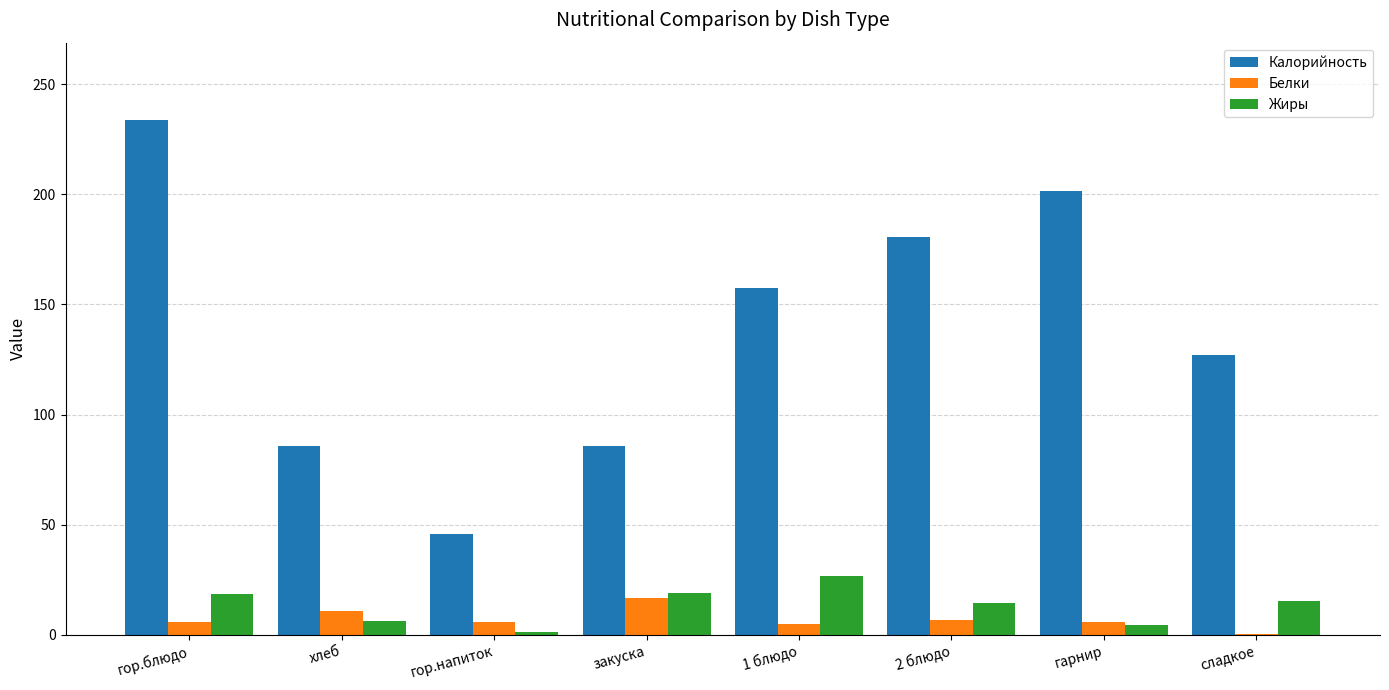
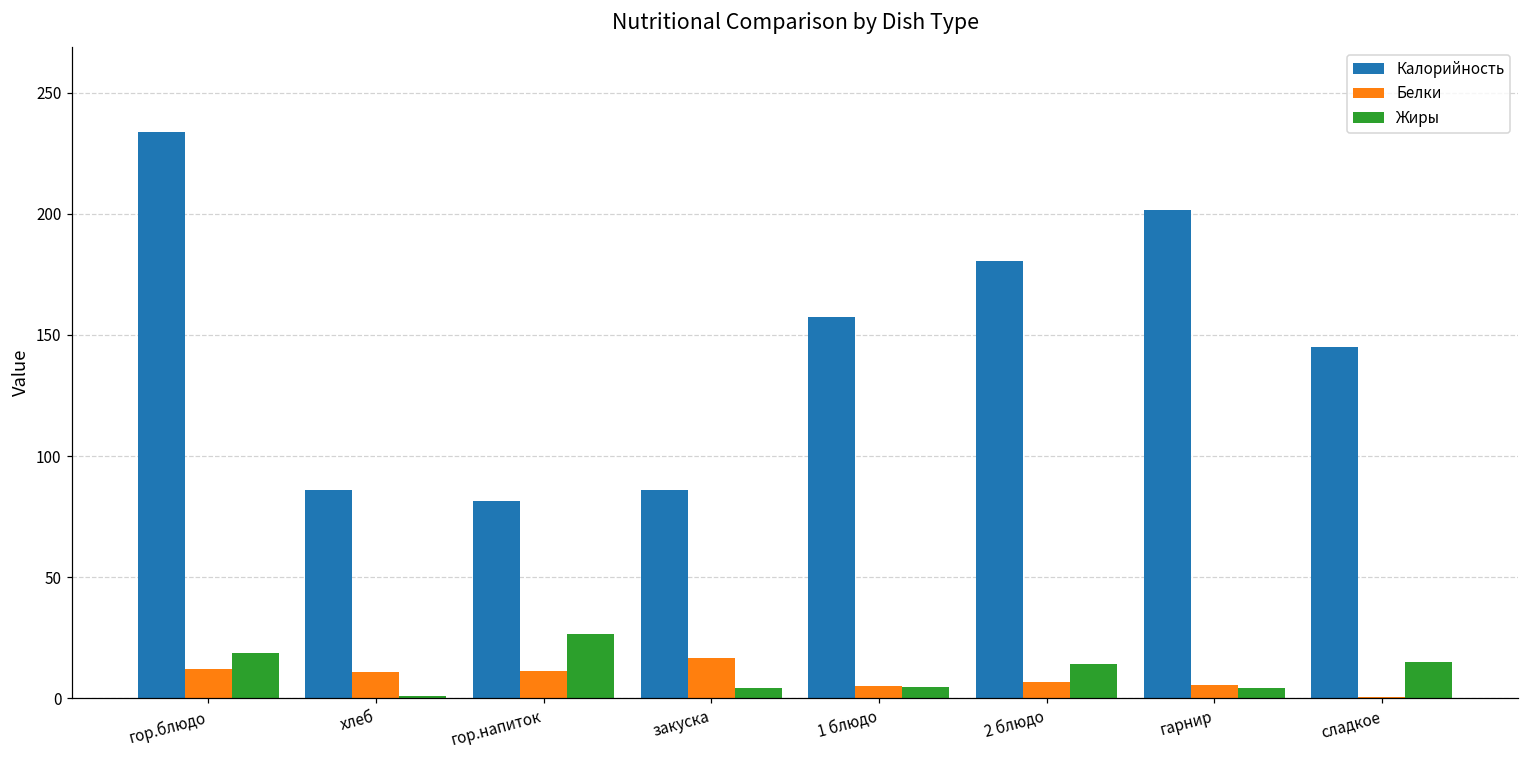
Белки, гор.блюдо: 6 -> 12
Жиры, хлеб: 6 -> 1
Калорийность, гор.напиток: 46 -> 81
Белки, гор.напиток: 6 -> 11
Жиры, гор.напиток: 1 -> 27
Жиры, закуска: 19 -> 4
Жиры, 1 блюдо: 27 -> 5
Калорийность, сладкое: 127 -> 145
